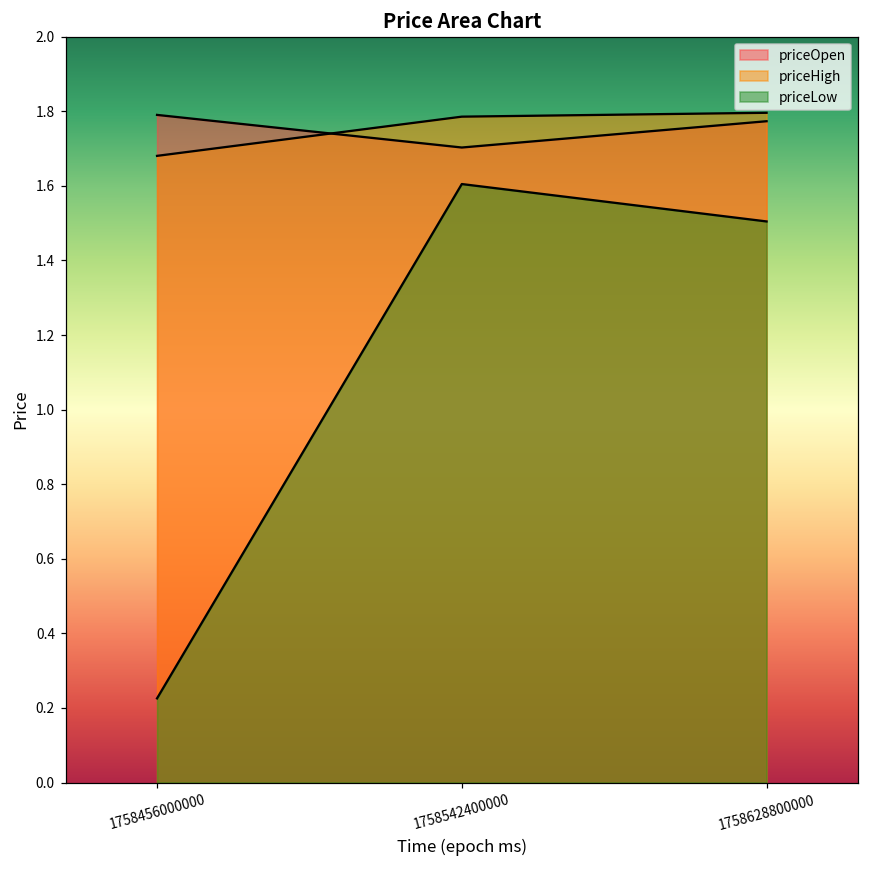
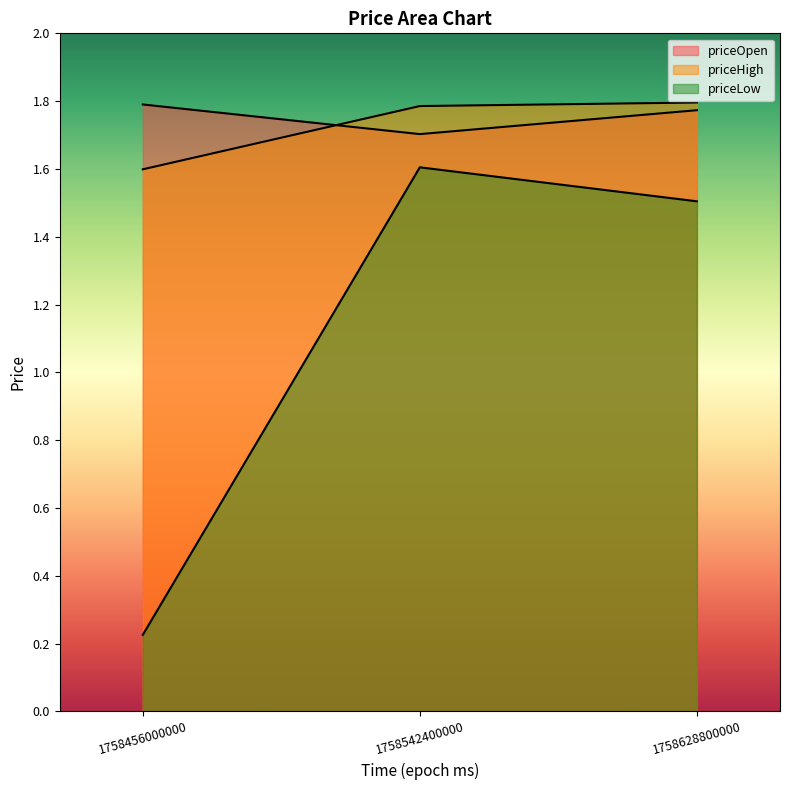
priceHigh, 1758456000000: 1.68 -> 1.60
